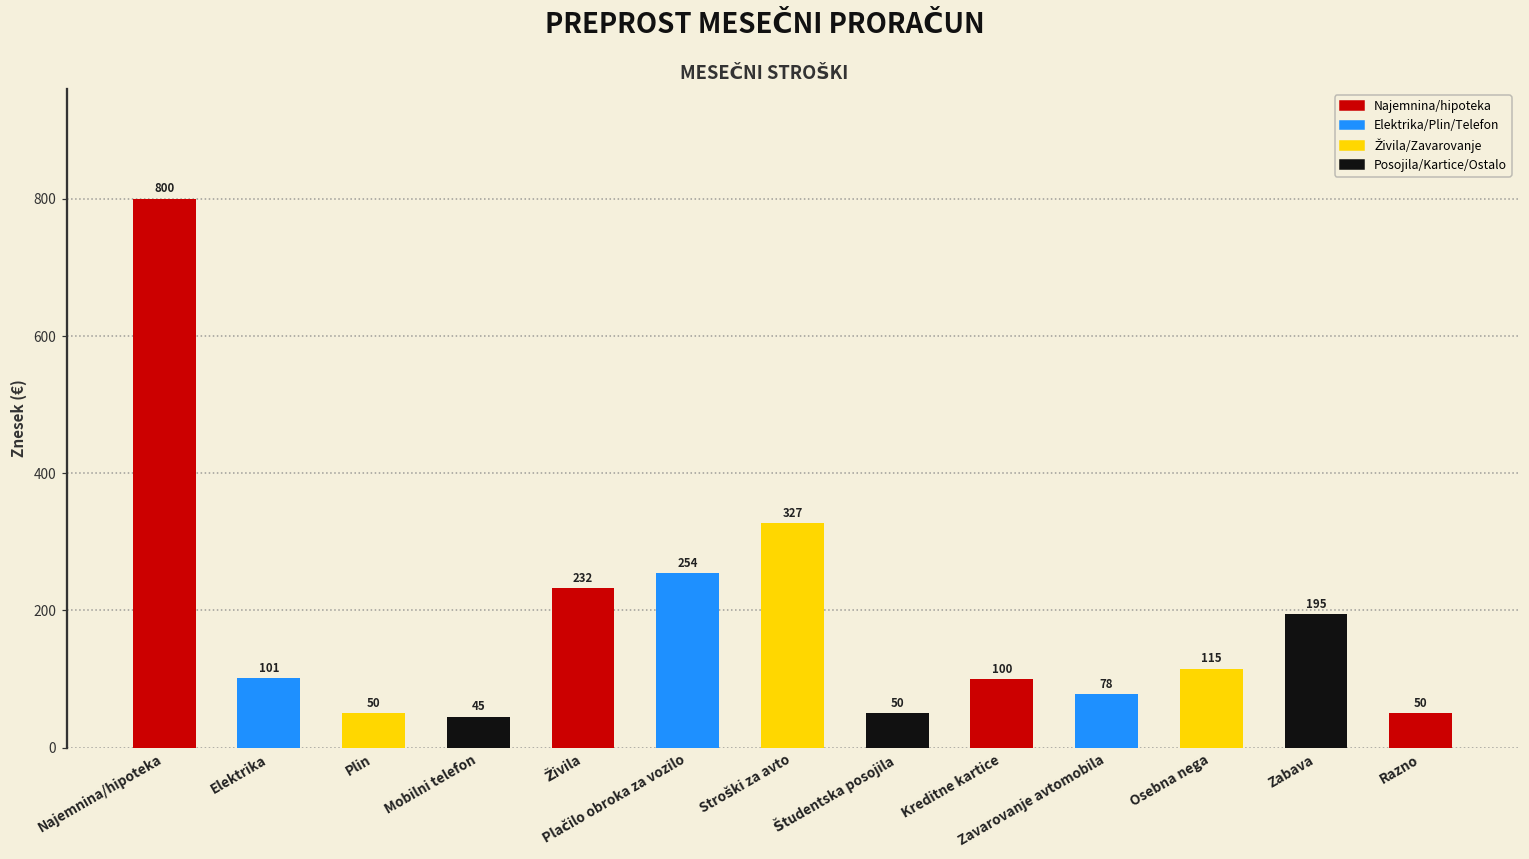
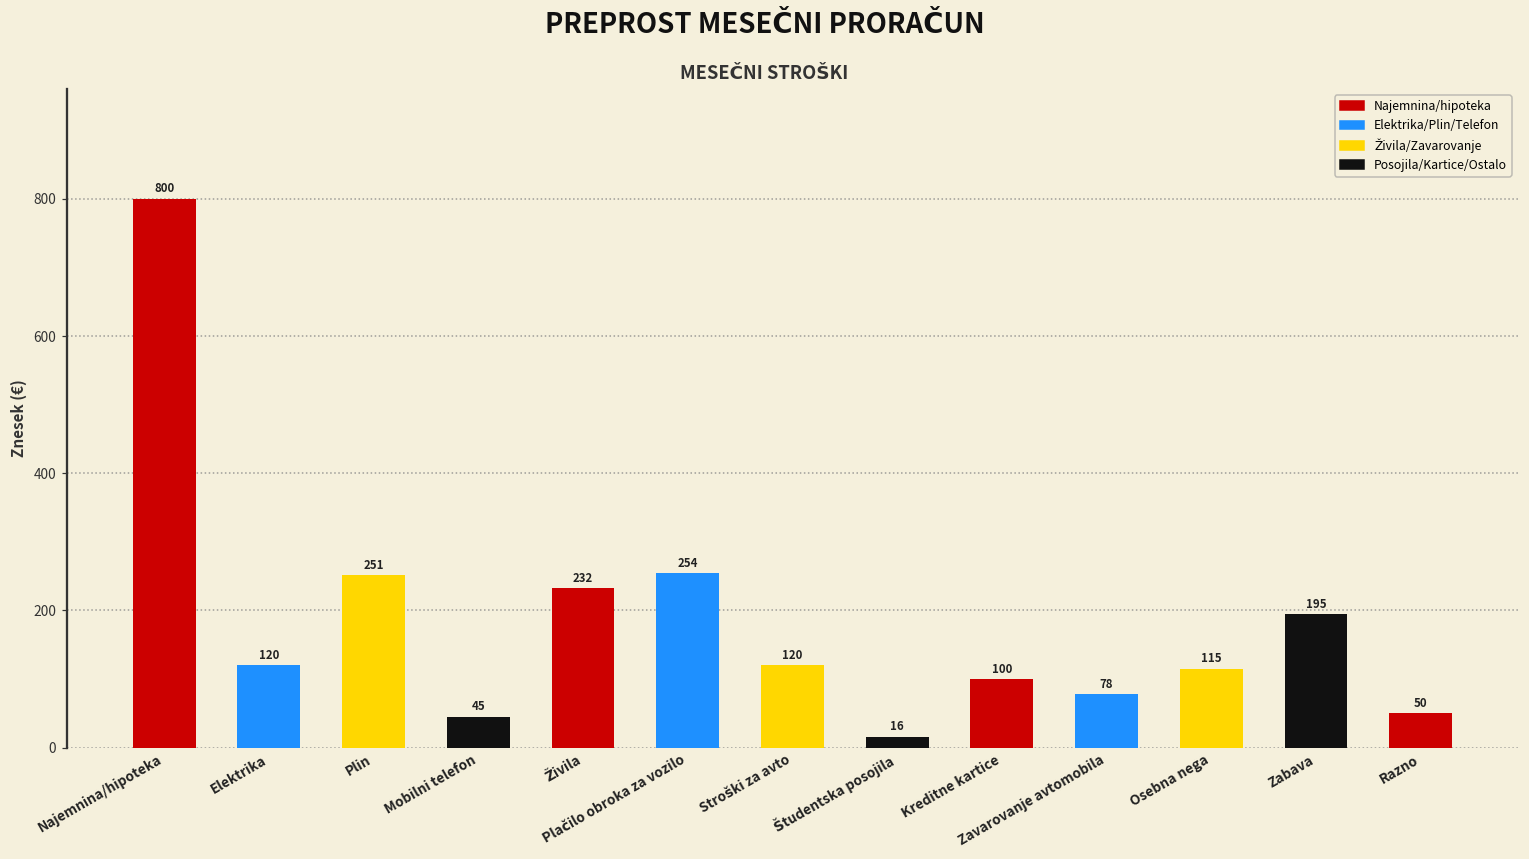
Elektrika: 101 -> 120
Plin: 50 -> 251
Stroški za avto: 327 -> 120
Študentska posojila: 50 -> 16
